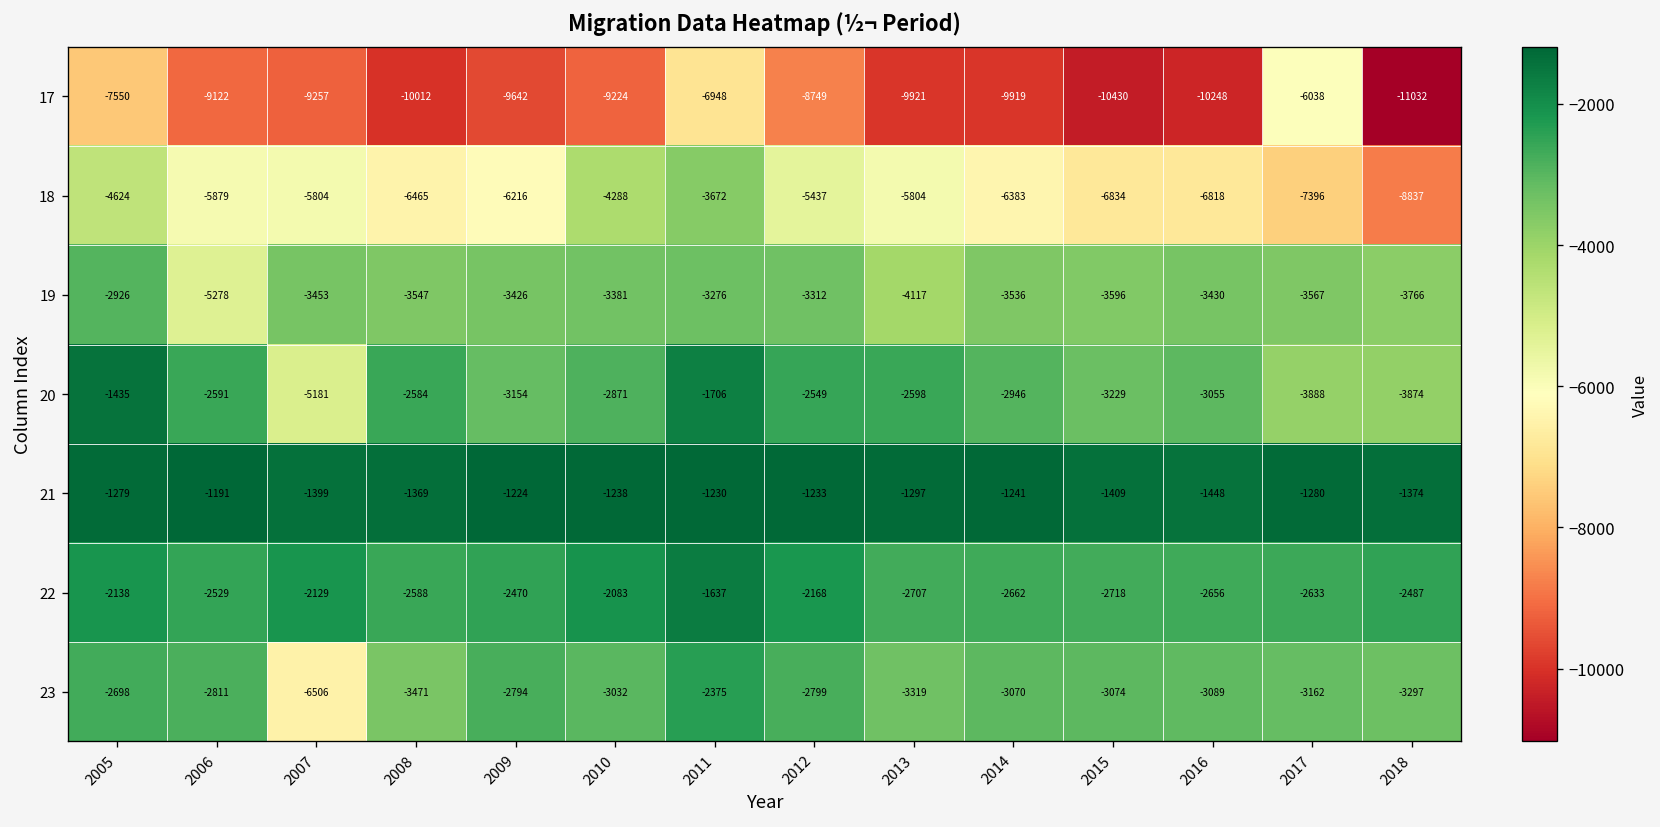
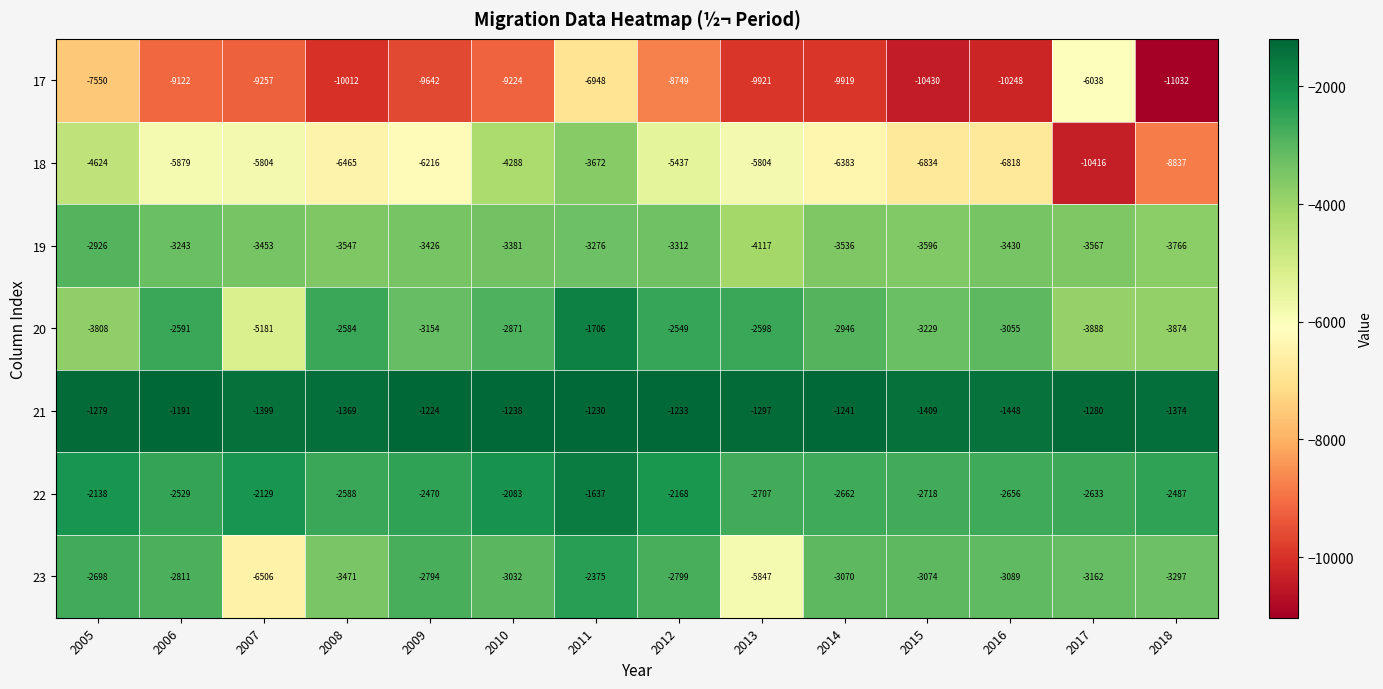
18, 2017: -7396 -> -10416
19, 2006: -5278 -> -3243
20, 2005: -1435 -> -3808
23, 2013: -3319 -> -5847
